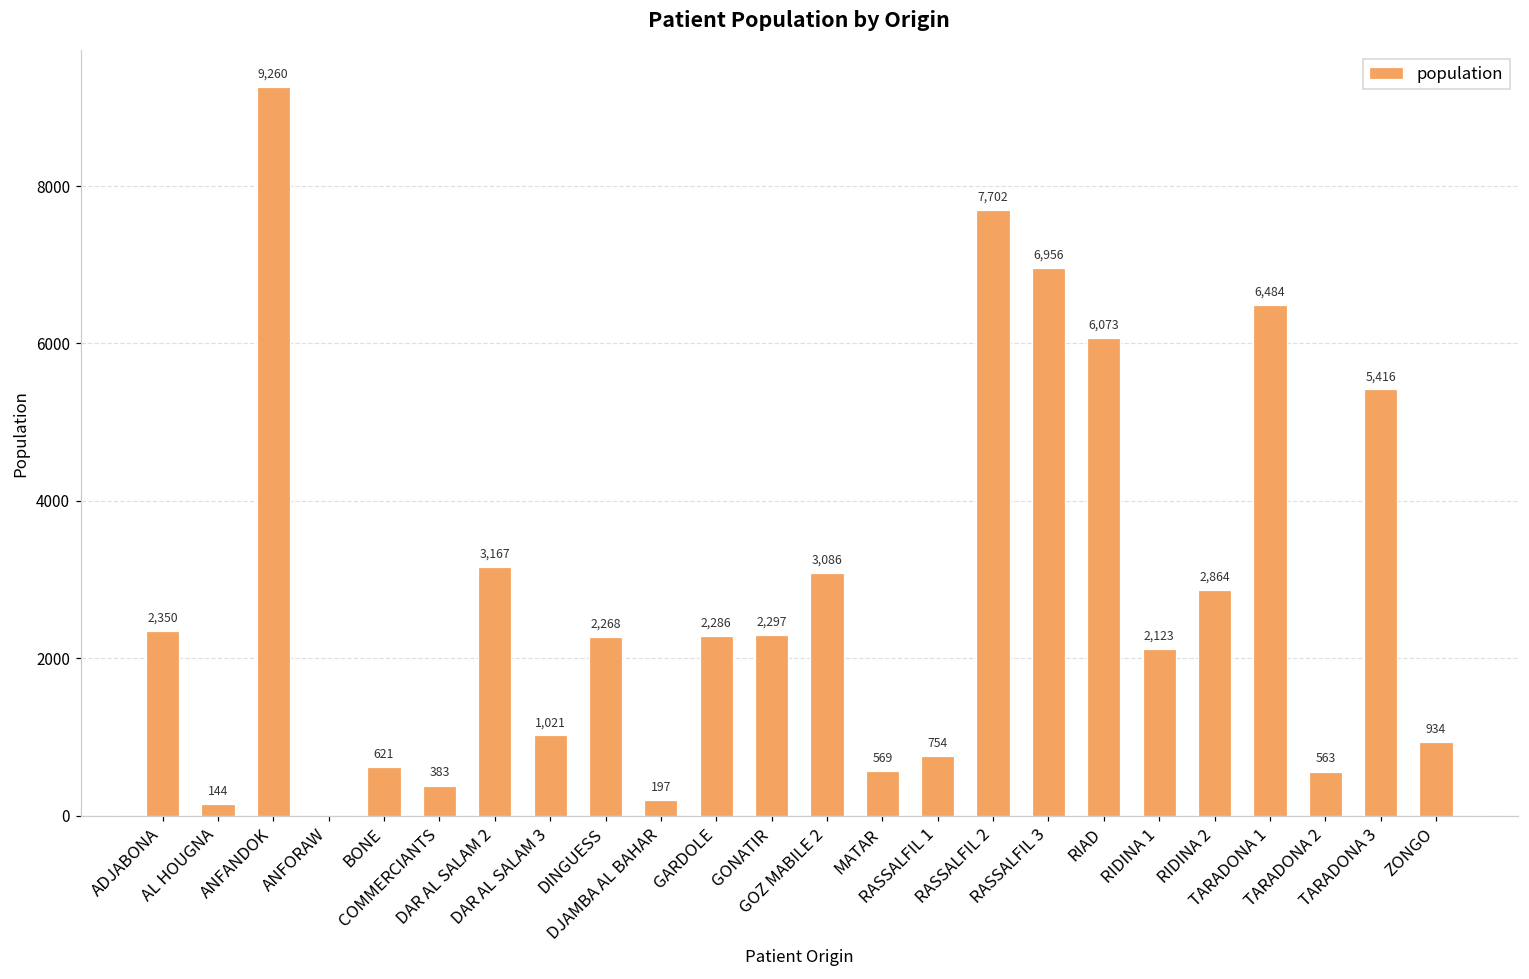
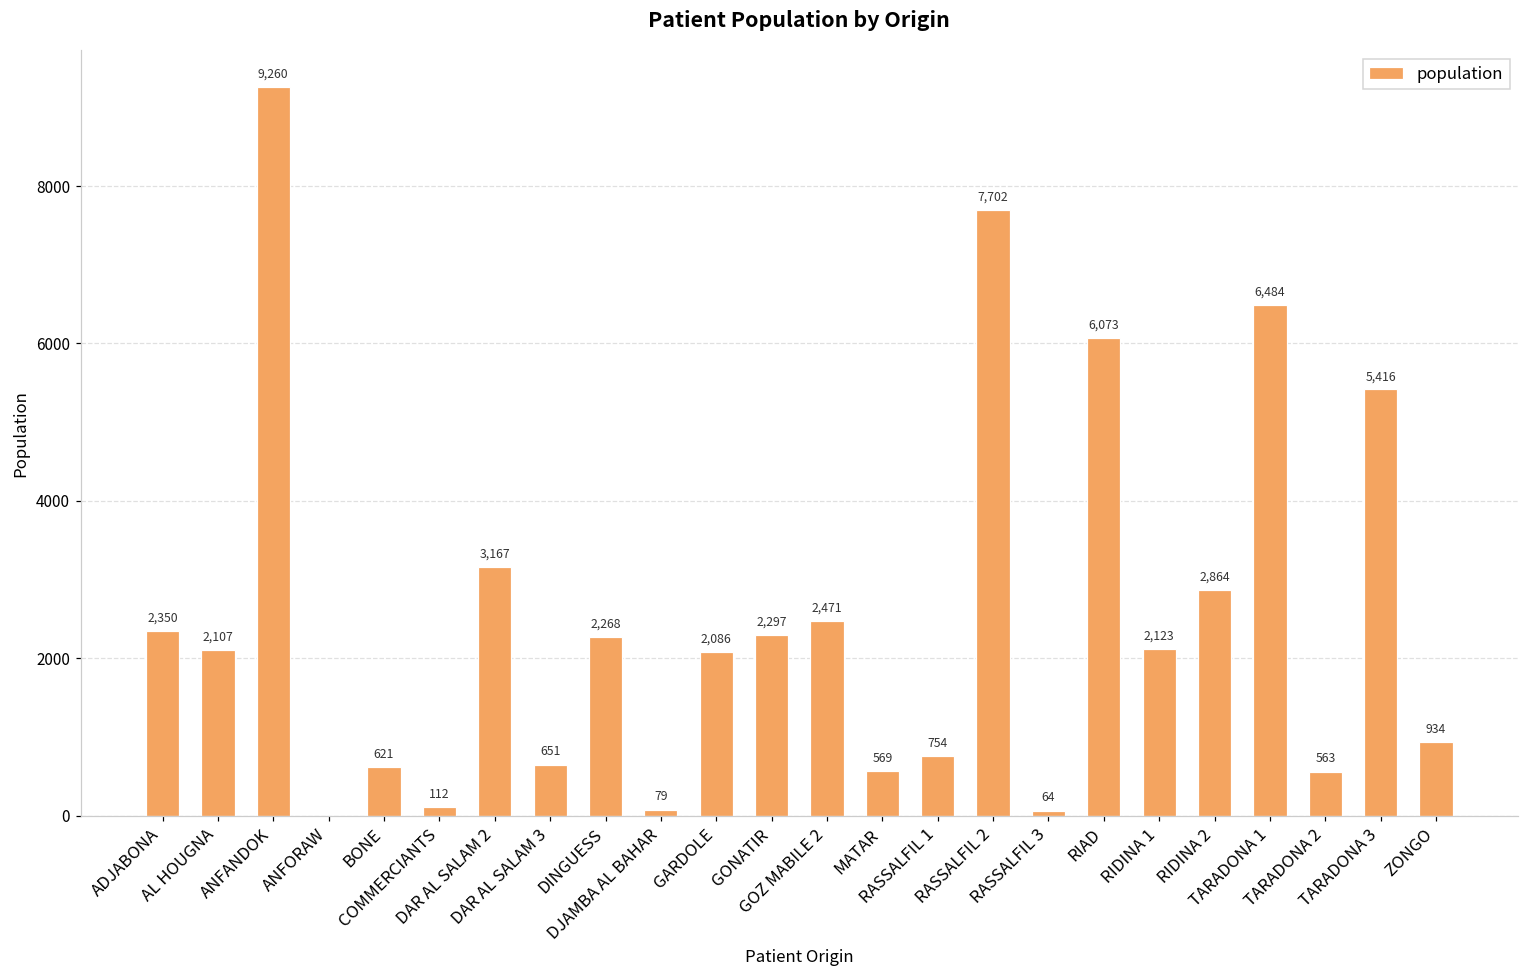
AL HOUGNA: 144 -> 2,107
COMMERCIANTS: 383 -> 112
DAR AL SALAM 3: 1,021 -> 651
DJAMBA AL BAHAR: 197 -> 79
GARDOLE: 2,286 -> 2,086
GOZ MABILE 2: 3,086 -> 2,471
RASSALFIL 3: 6,956 -> 64
